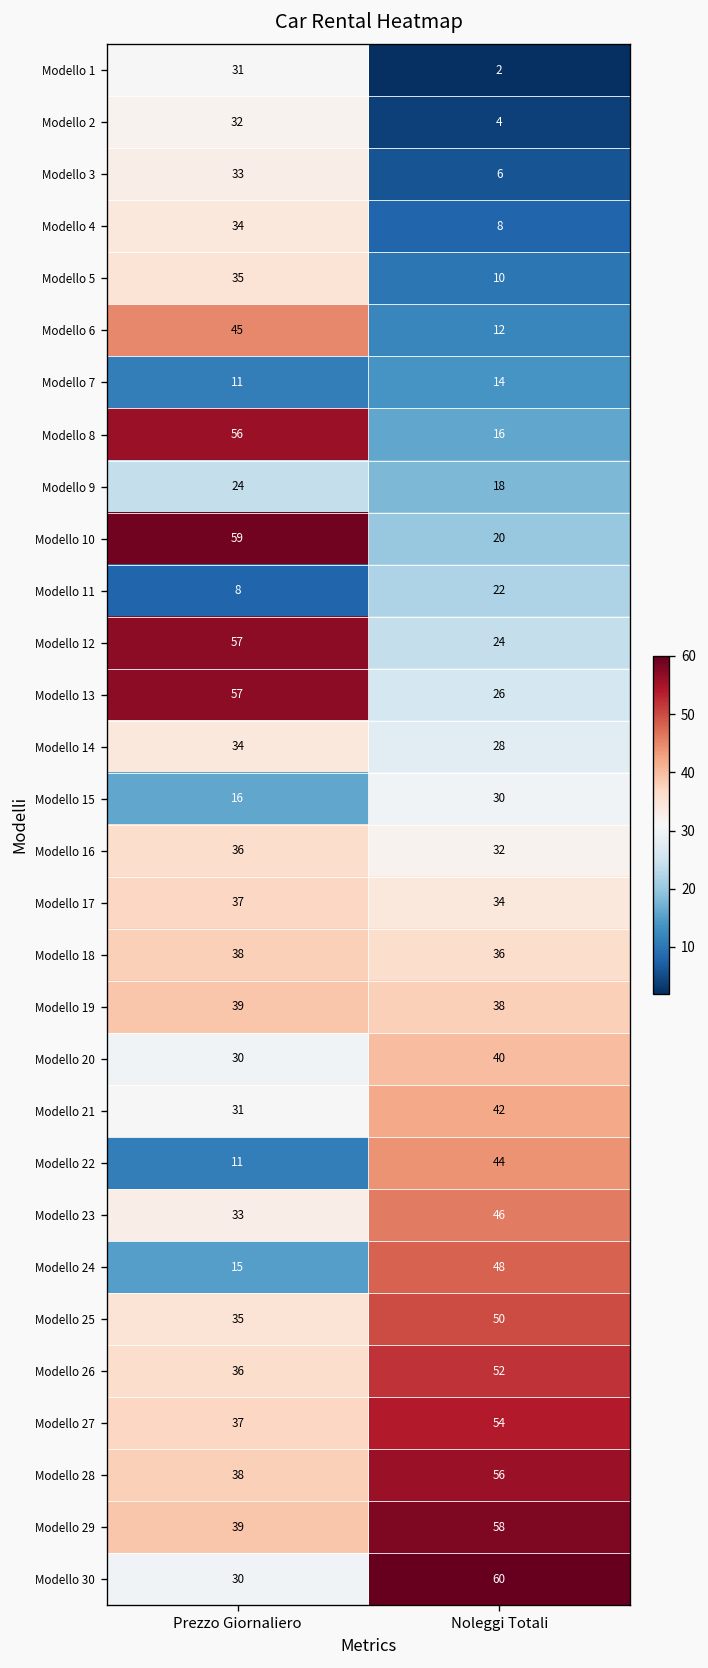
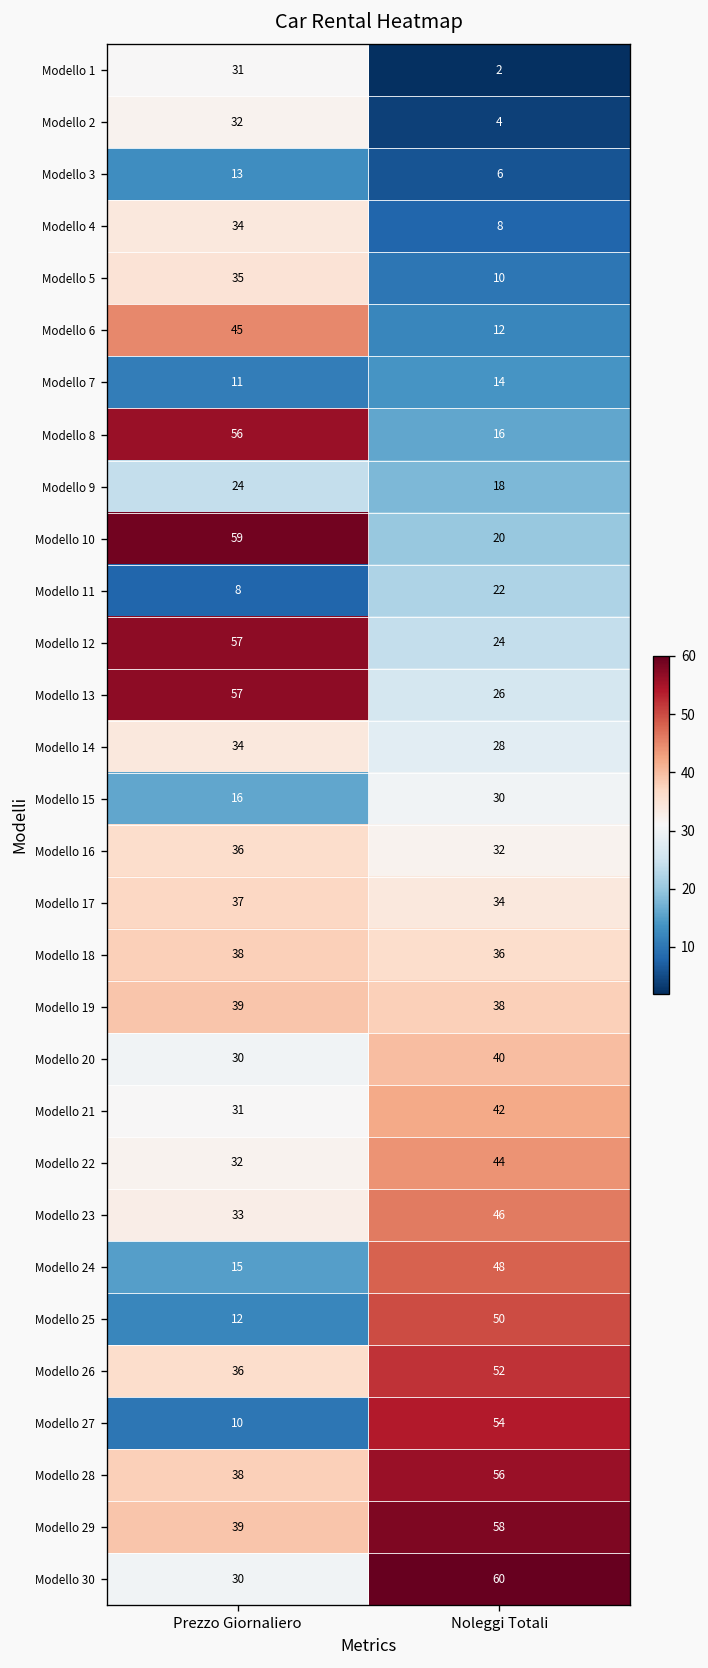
Modello 3, Prezzo Giornaliero: 33 -> 13
Modello 22, Prezzo Giornaliero: 11 -> 32
Modello 25, Prezzo Giornaliero: 35 -> 12
Modello 27, Prezzo Giornaliero: 37 -> 10
